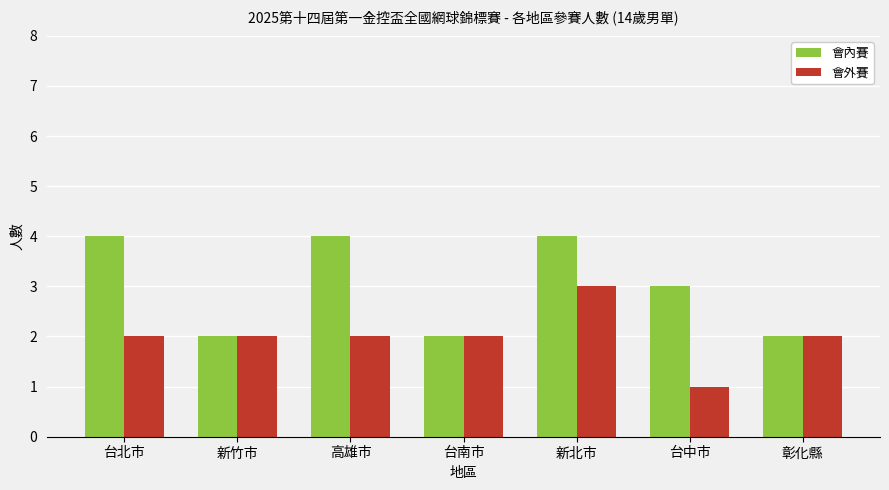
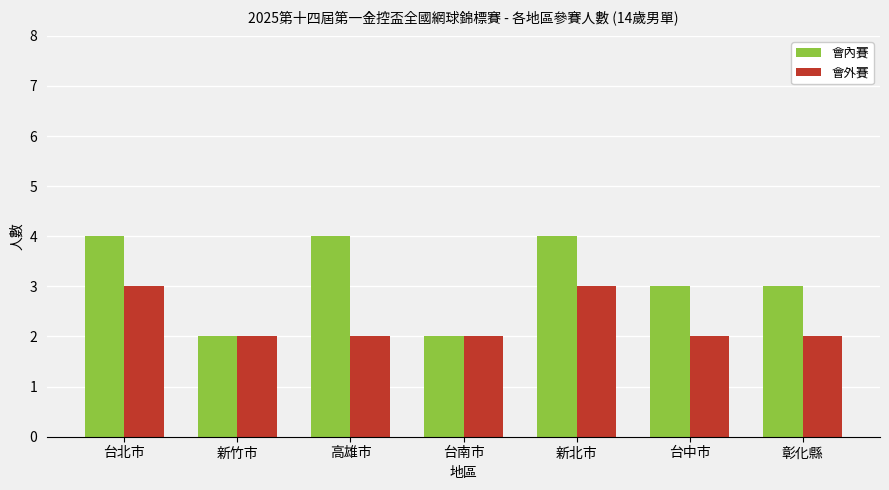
會外賽, 台北市: 2 -> 3
會外賽, 台中市: 1 -> 2
會內賽, 彰化縣: 2 -> 3
